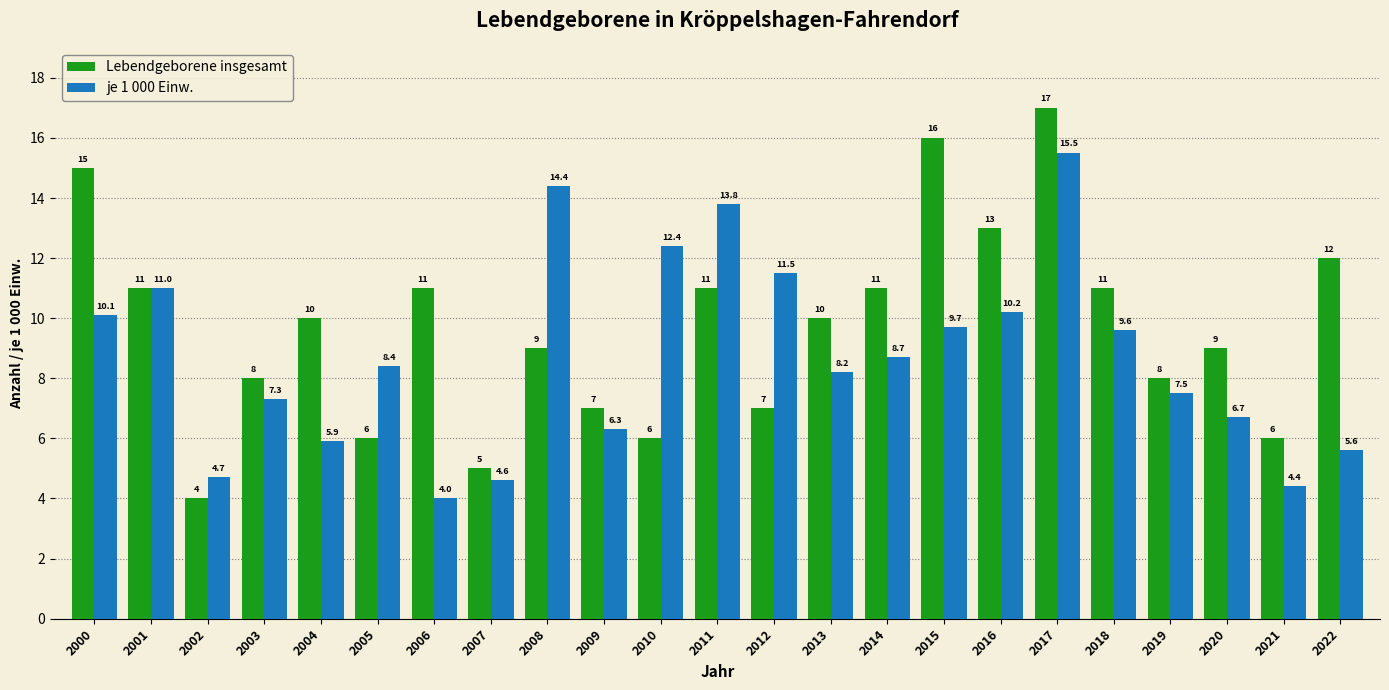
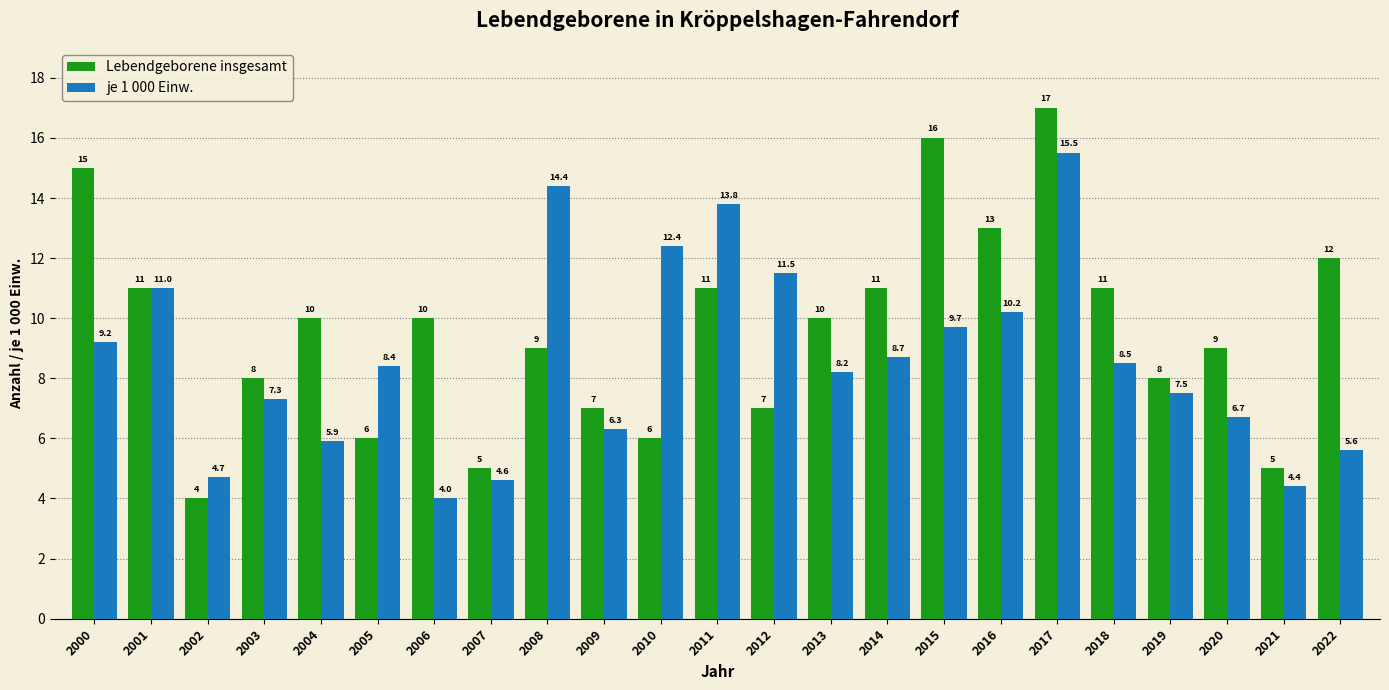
je 1 000 Einw., 2000: 10.1 -> 9.2
Lebendgeborene insgesamt, 2006: 11 -> 10
je 1 000 Einw., 2018: 9.6 -> 8.5
Lebendgeborene insgesamt, 2021: 6 -> 5
